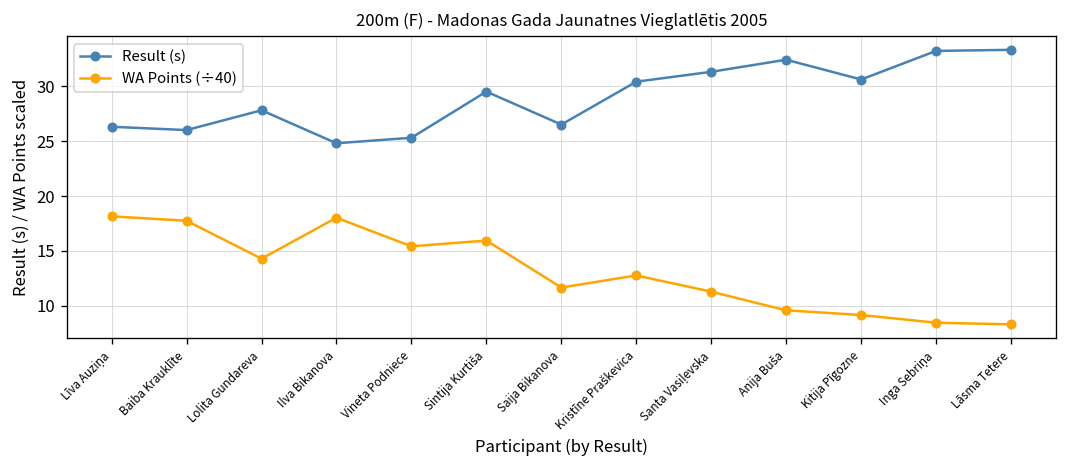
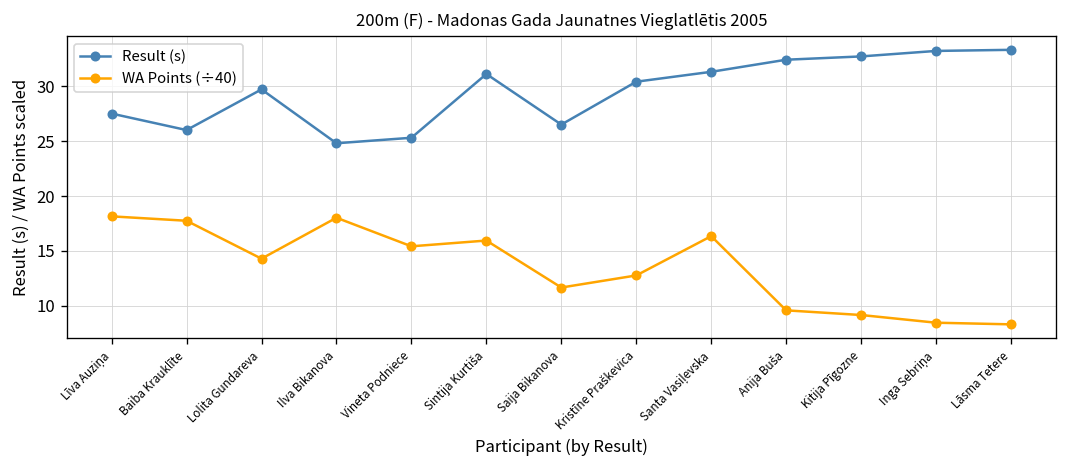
Result (s), Līva Auziņa: 26 -> 28
Result (s), Lolita Gundareva: 28 -> 30
Result (s), Sintija Kurtiša: 30 -> 31
WA Points (÷40), Santa Vasiļevska: 11 -> 16
Result (s), Kitija Pīgozne: 31 -> 33
